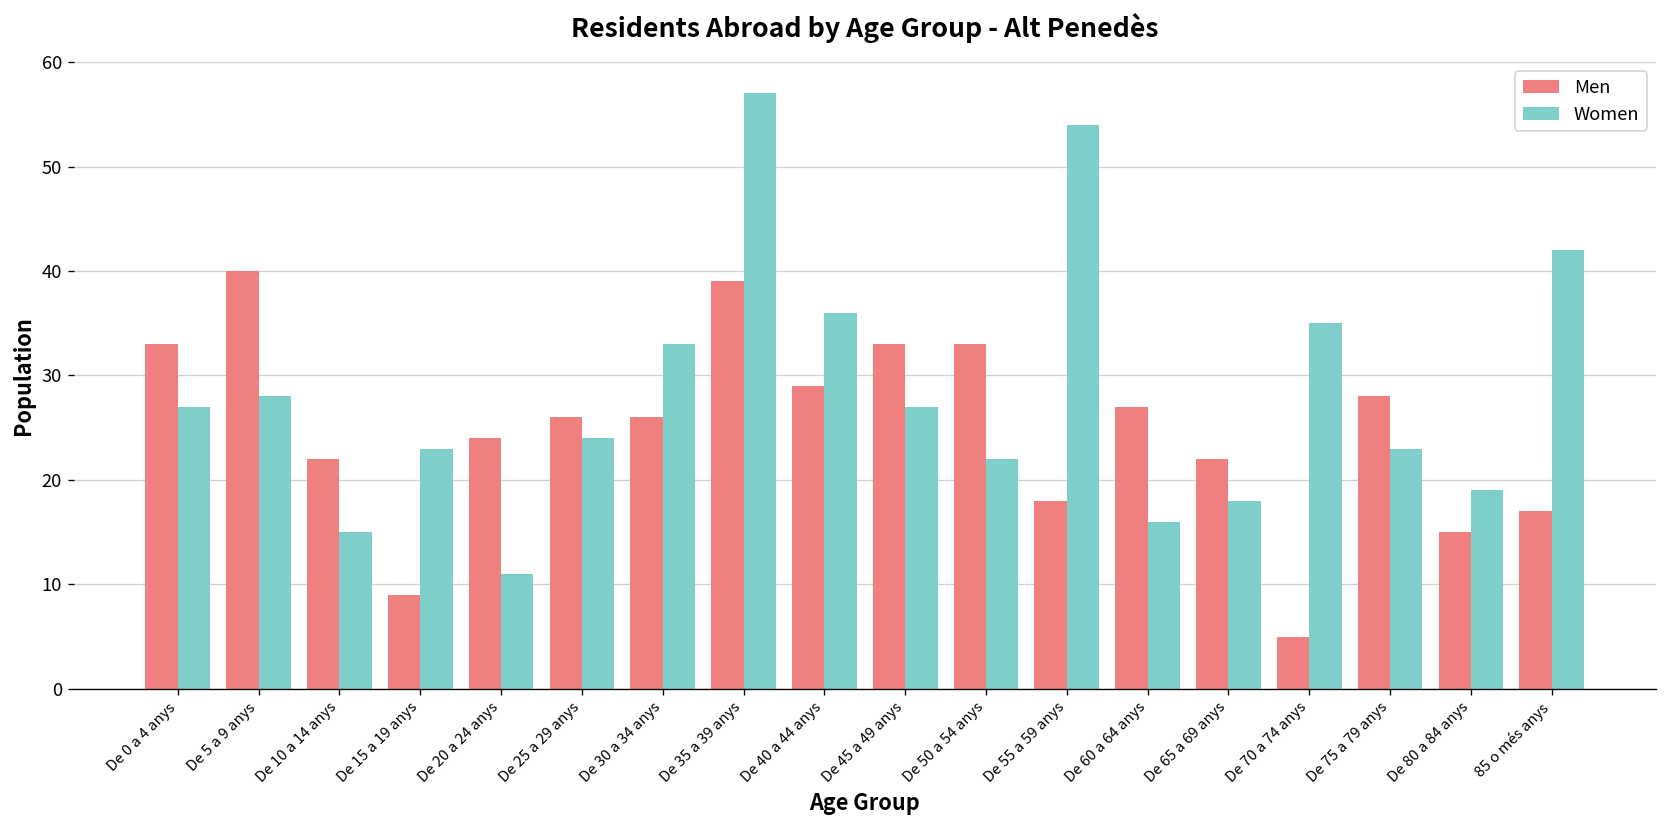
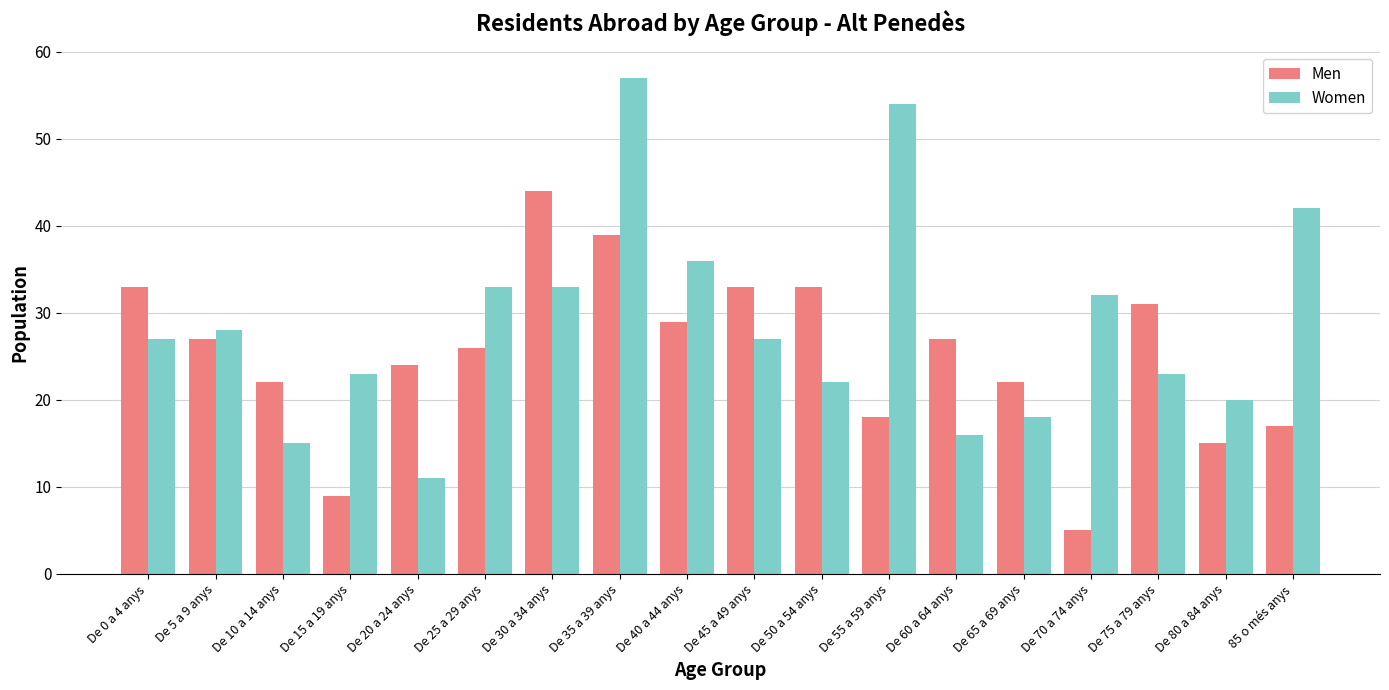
Men, De 5 a 9 anys: 40 -> 27
Women, De 25 a 29 anys: 24 -> 33
Men, De 30 a 34 anys: 26 -> 44
Women, De 70 a 74 anys: 35 -> 32
Men, De 75 a 79 anys: 28 -> 31
Women, De 80 a 84 anys: 19 -> 20
